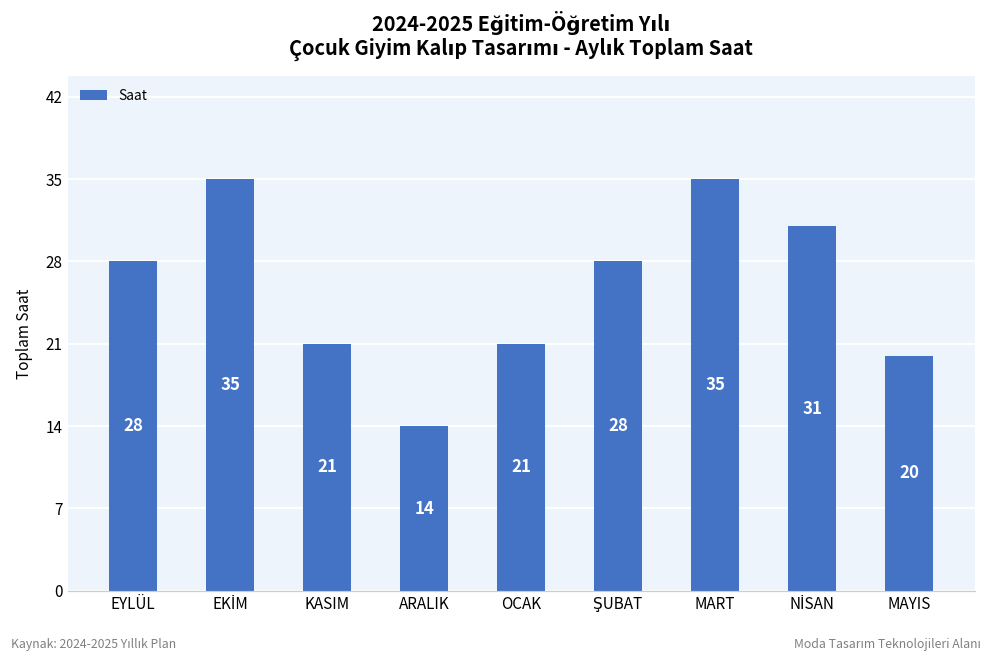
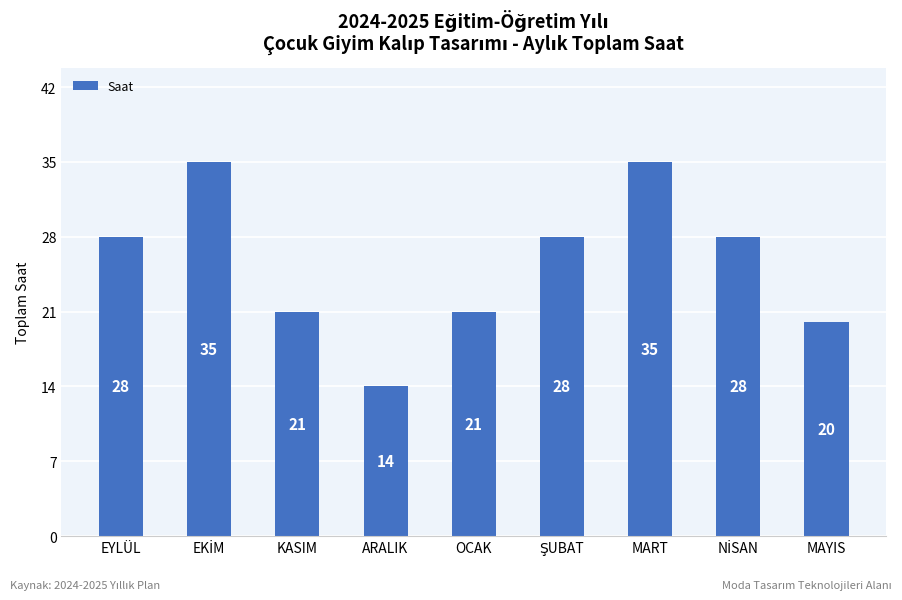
NİSAN: 31 -> 28
